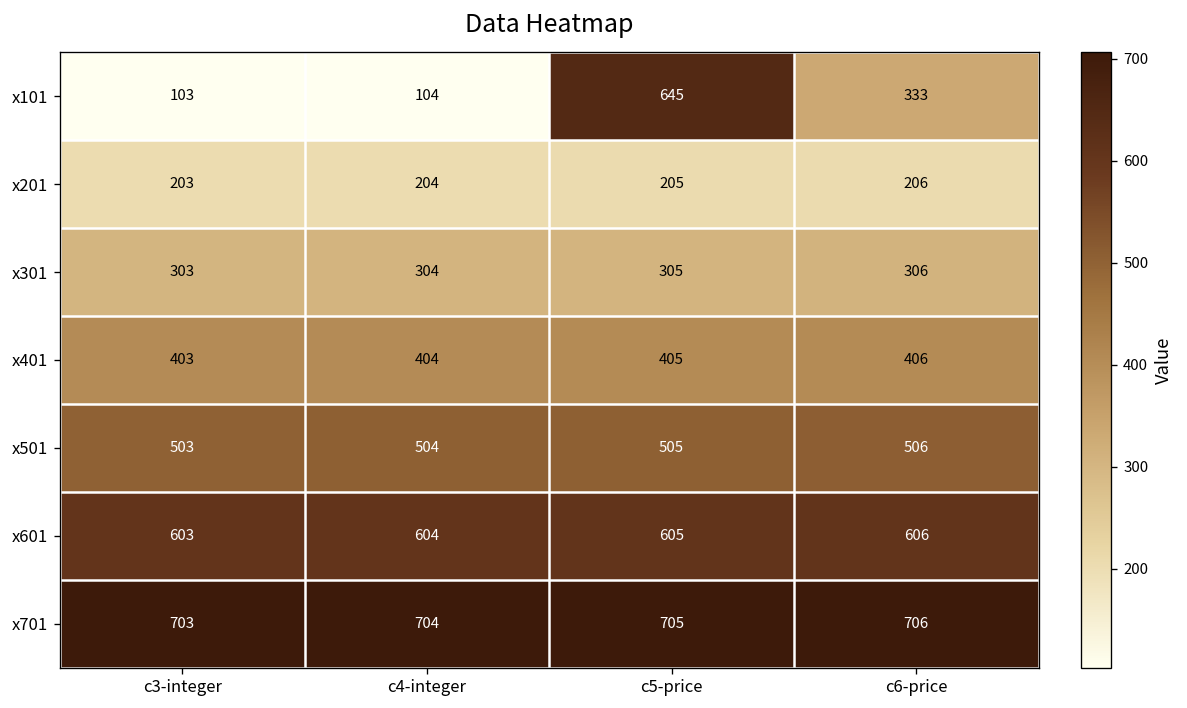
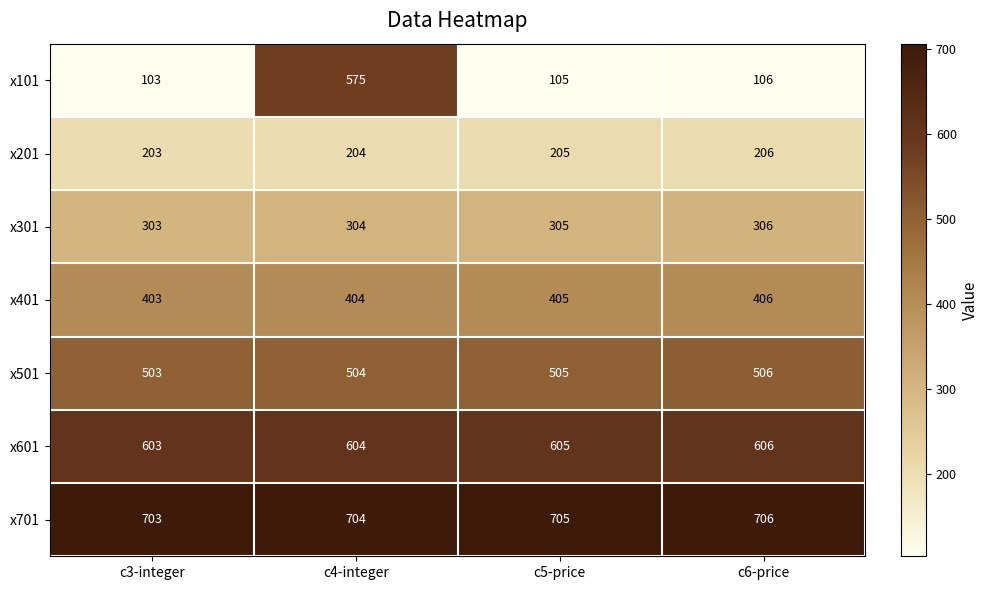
x101, c4-integer: 104 -> 575
x101, c5-price: 645 -> 105
x101, c6-price: 333 -> 106
